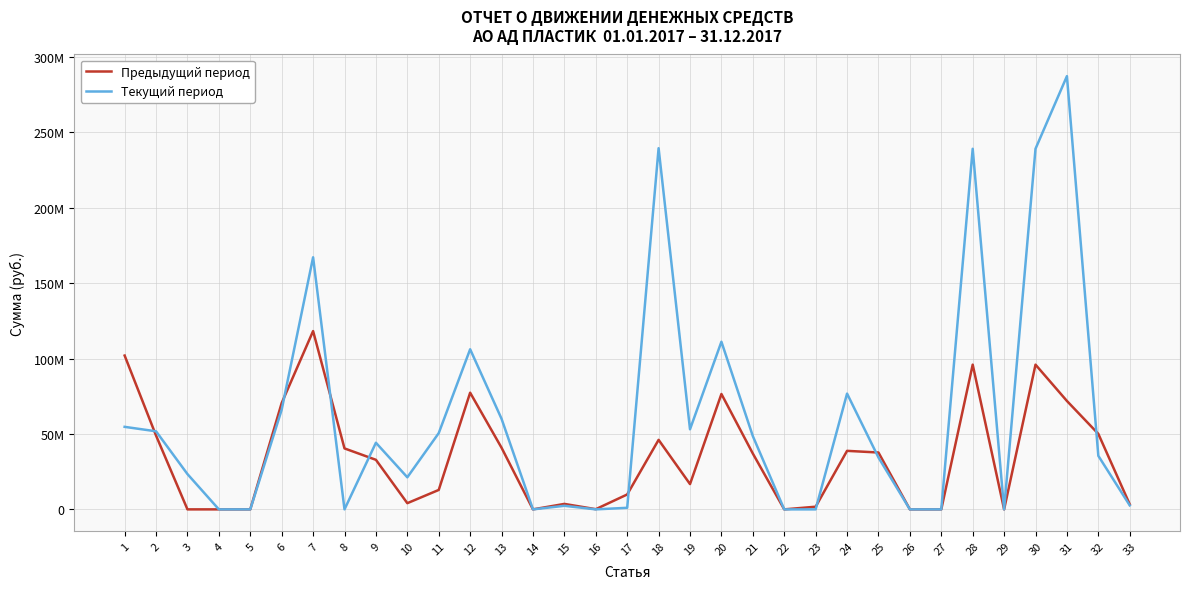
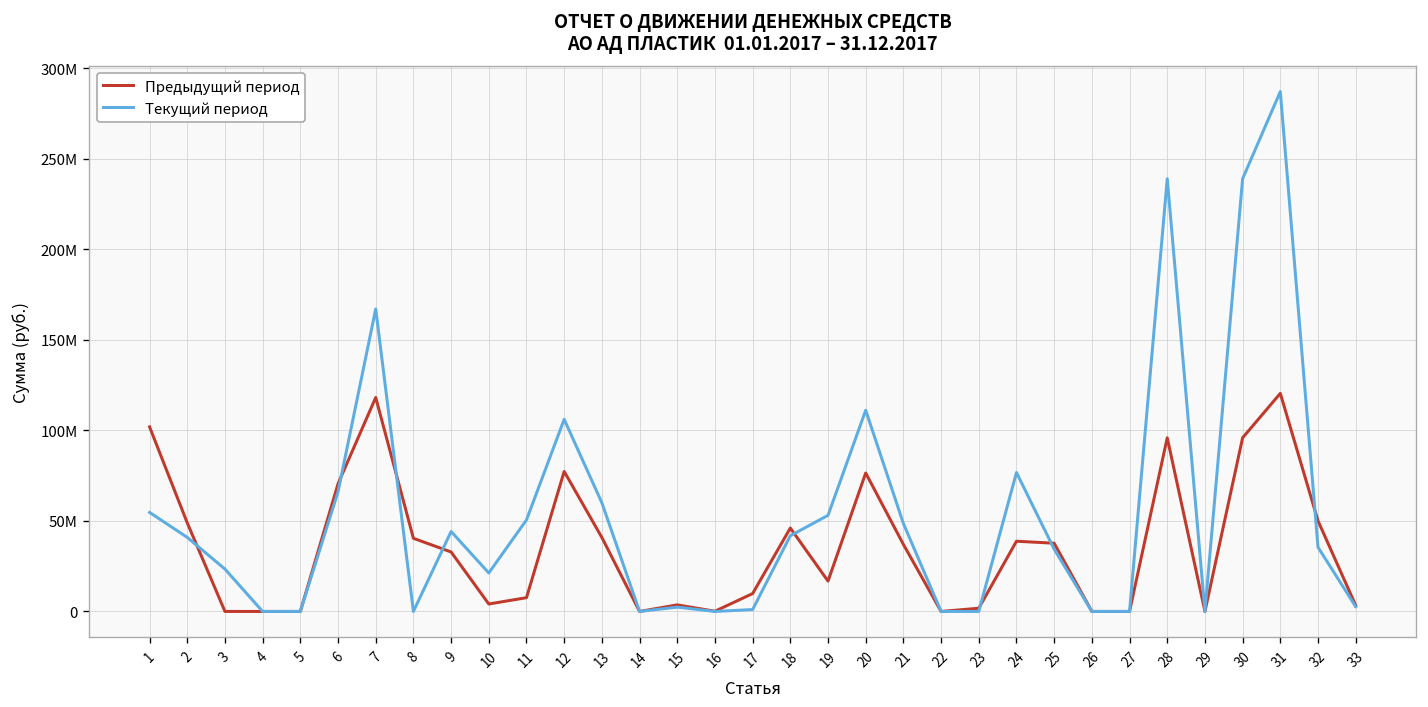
Текущий период, 2: 52000000 -> 41000000
Предыдущий период, 11: 13000000 -> 8000000
Текущий период, 18: 239000000 -> 42000000
Предыдущий период, 31: 72000000 -> 120000000
